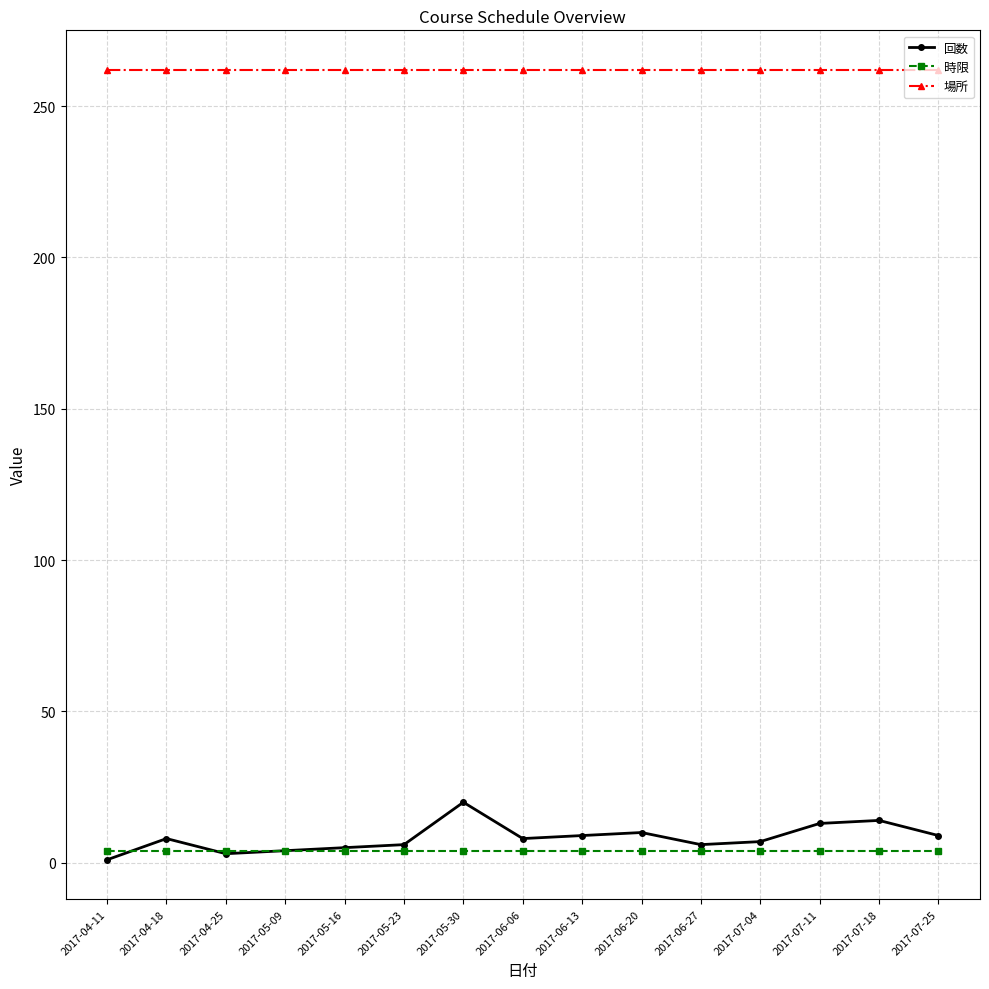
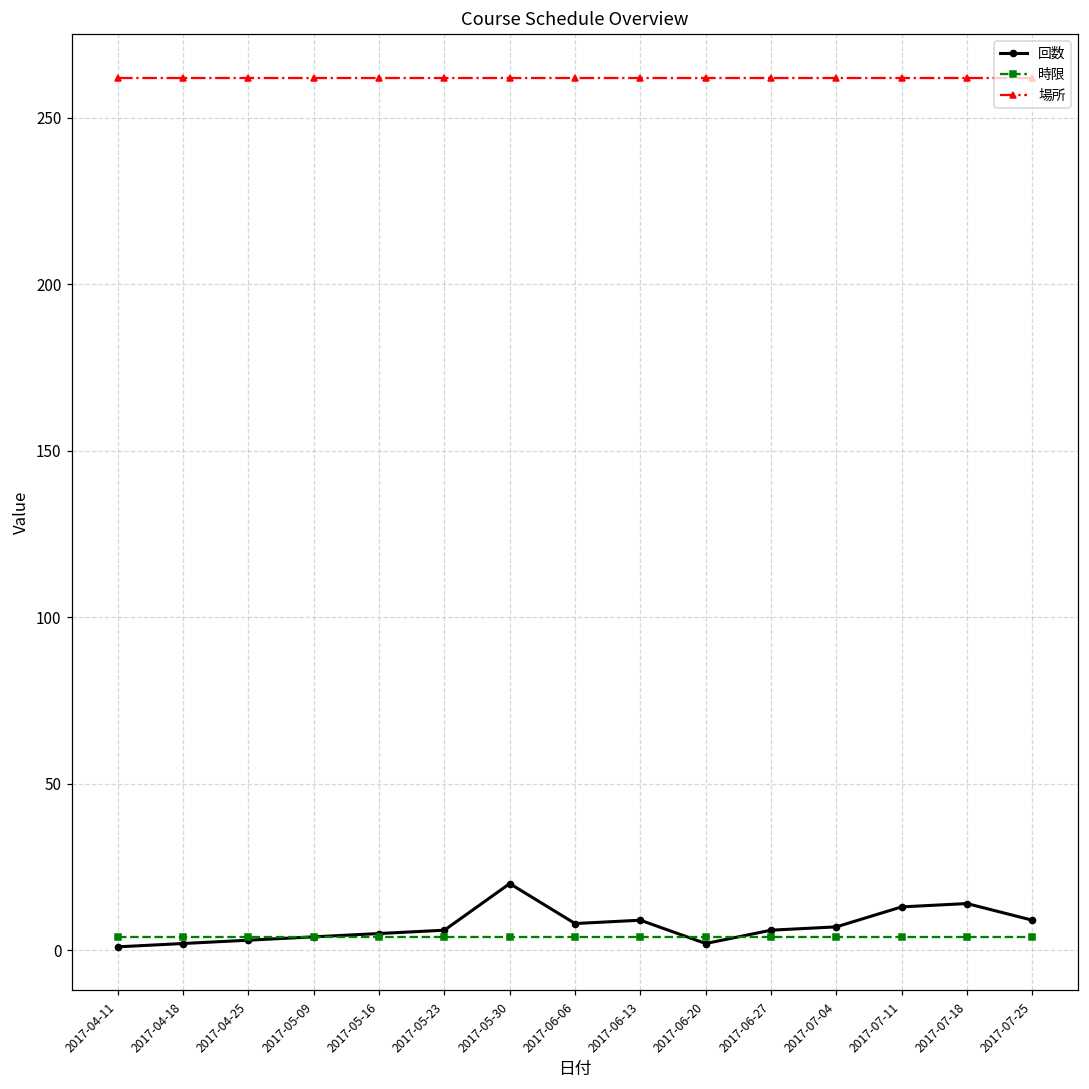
回数, 2017-04-18: 8 -> 2
回数, 2017-06-20: 10 -> 2
